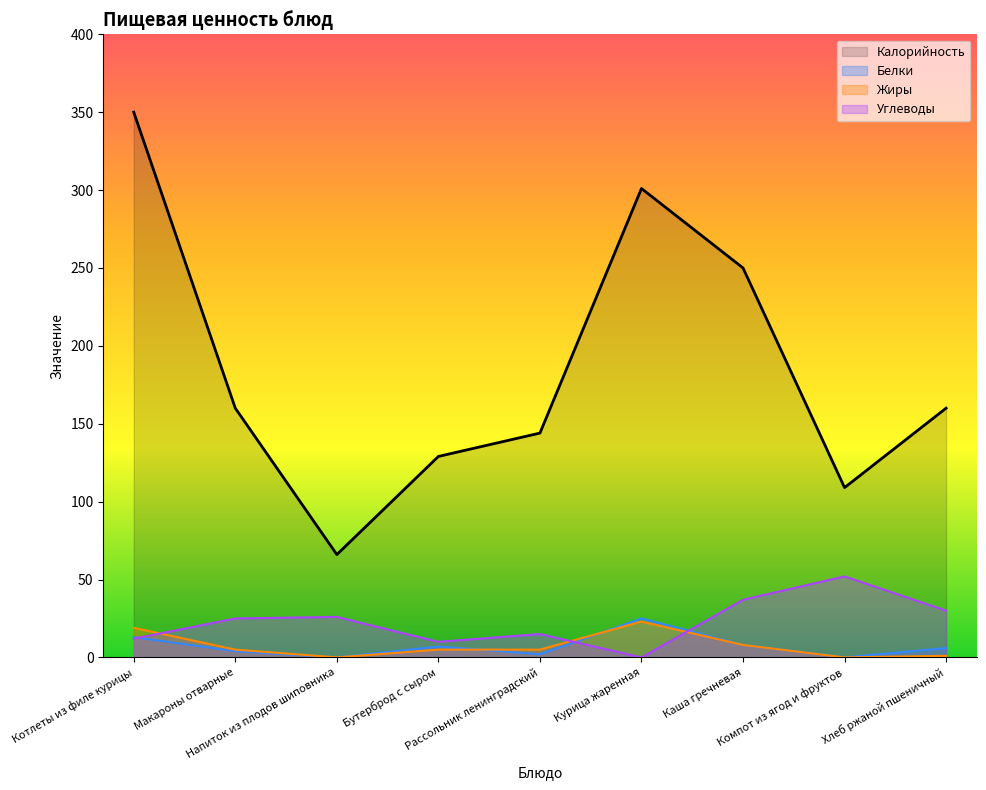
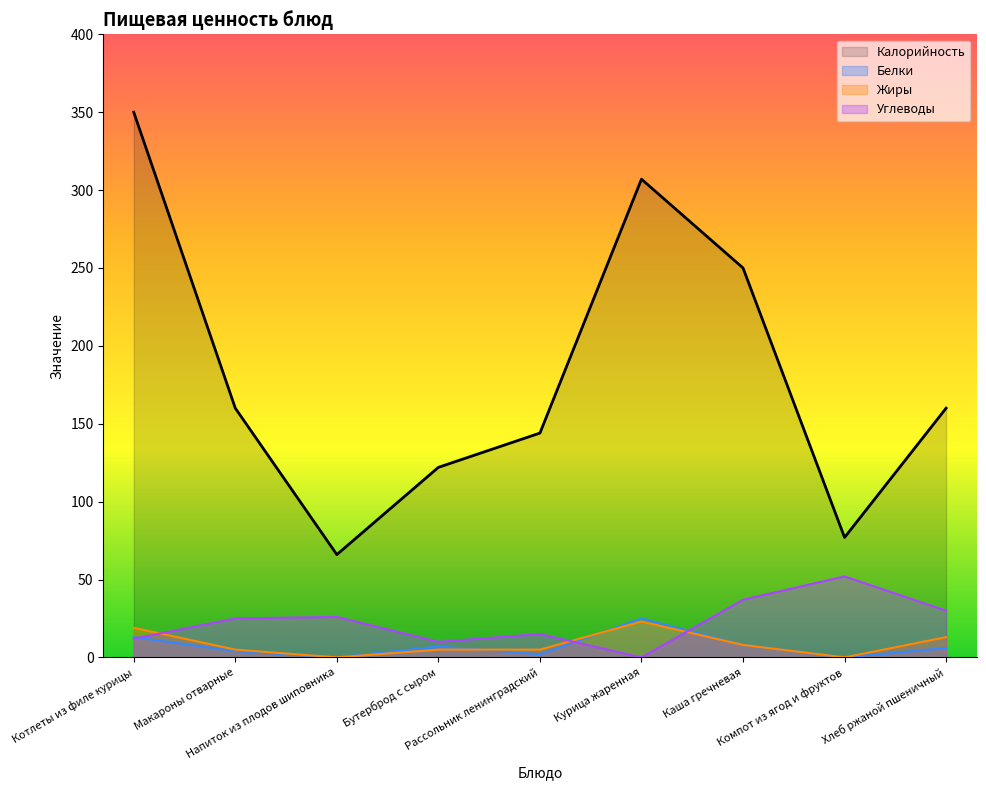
Калорийность, Бутерброд с сыром: 129 -> 122
Калорийность, Курица жаренная: 301 -> 307
Калорийность, Компот из ягод и фруктов: 109 -> 77
Жиры, Хлеб ржаной пшеничный: 1 -> 13
